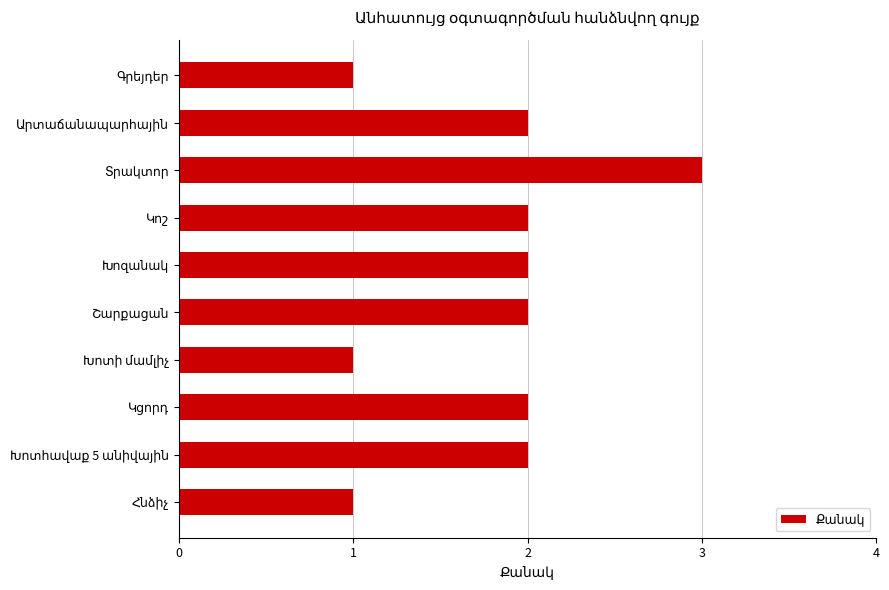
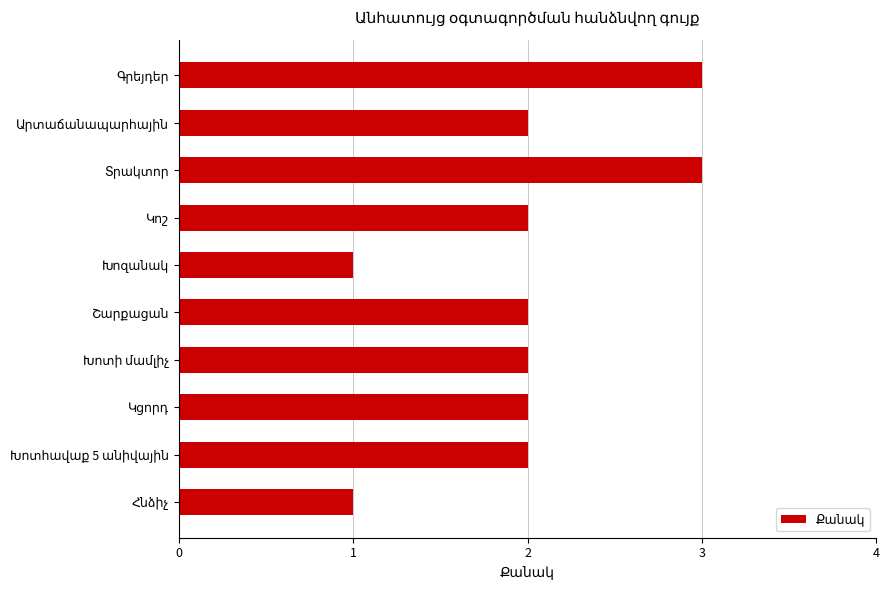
Գրեյդեր: 1 -> 3
Խոզանակ: 2 -> 1
Խոտի մամլիչ: 1 -> 2
